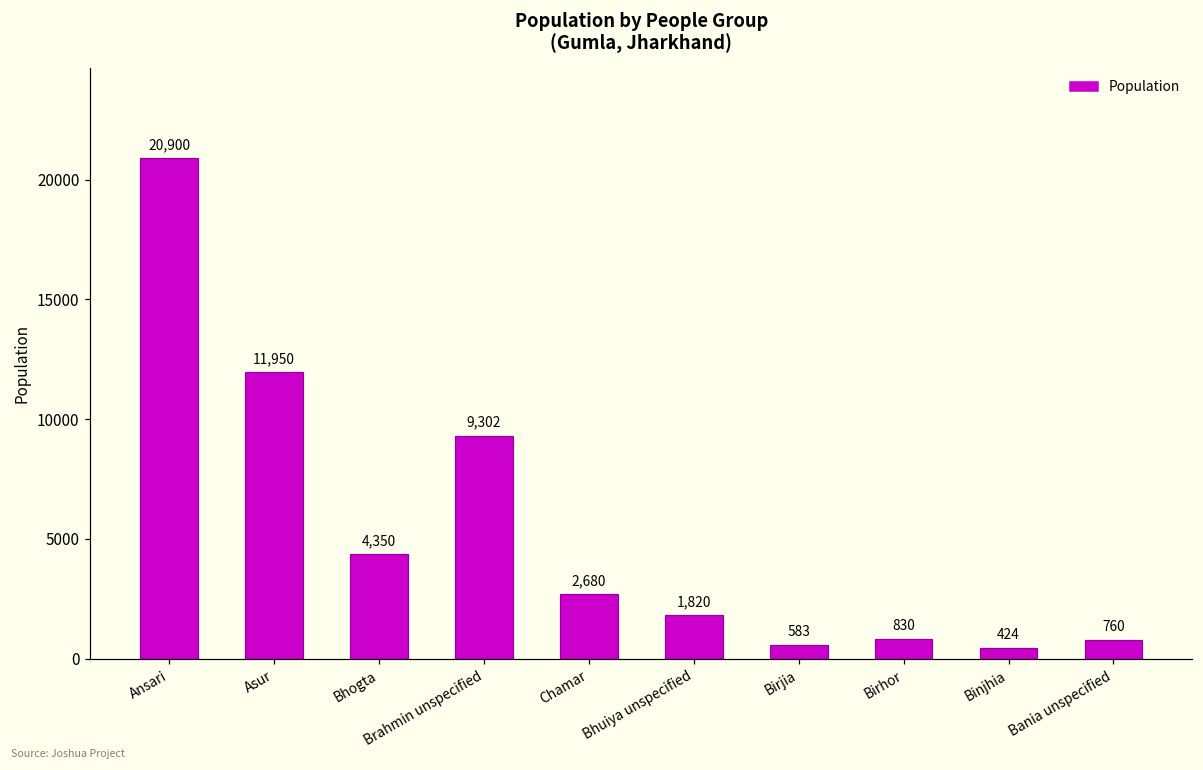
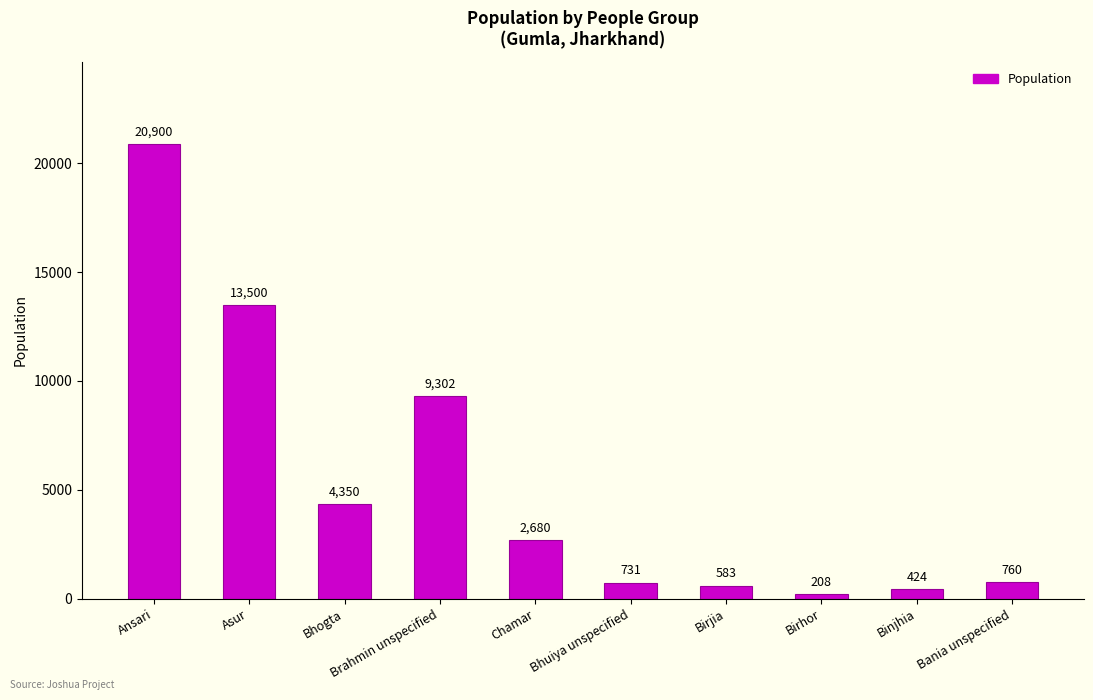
Asur: 11,950 -> 13,500
Bhuiya unspecified: 1,820 -> 731
Birhor: 830 -> 208
